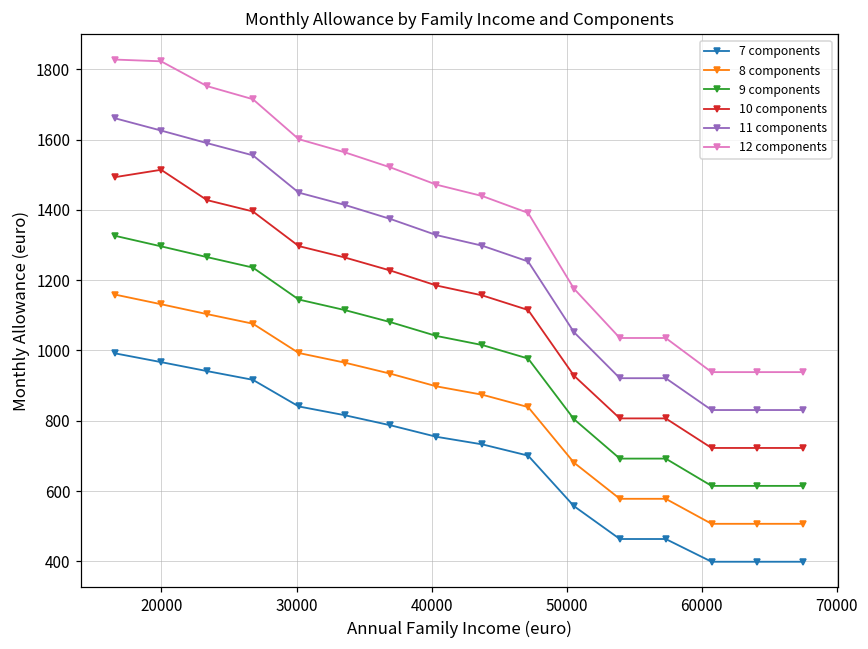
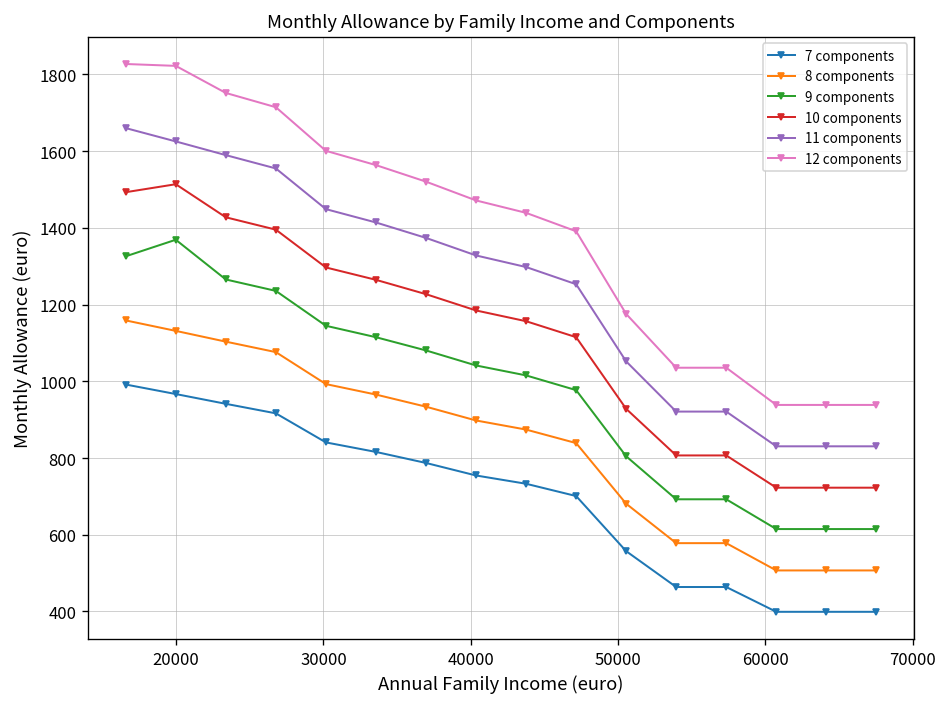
9 components, 20000: 1300 -> 1370
